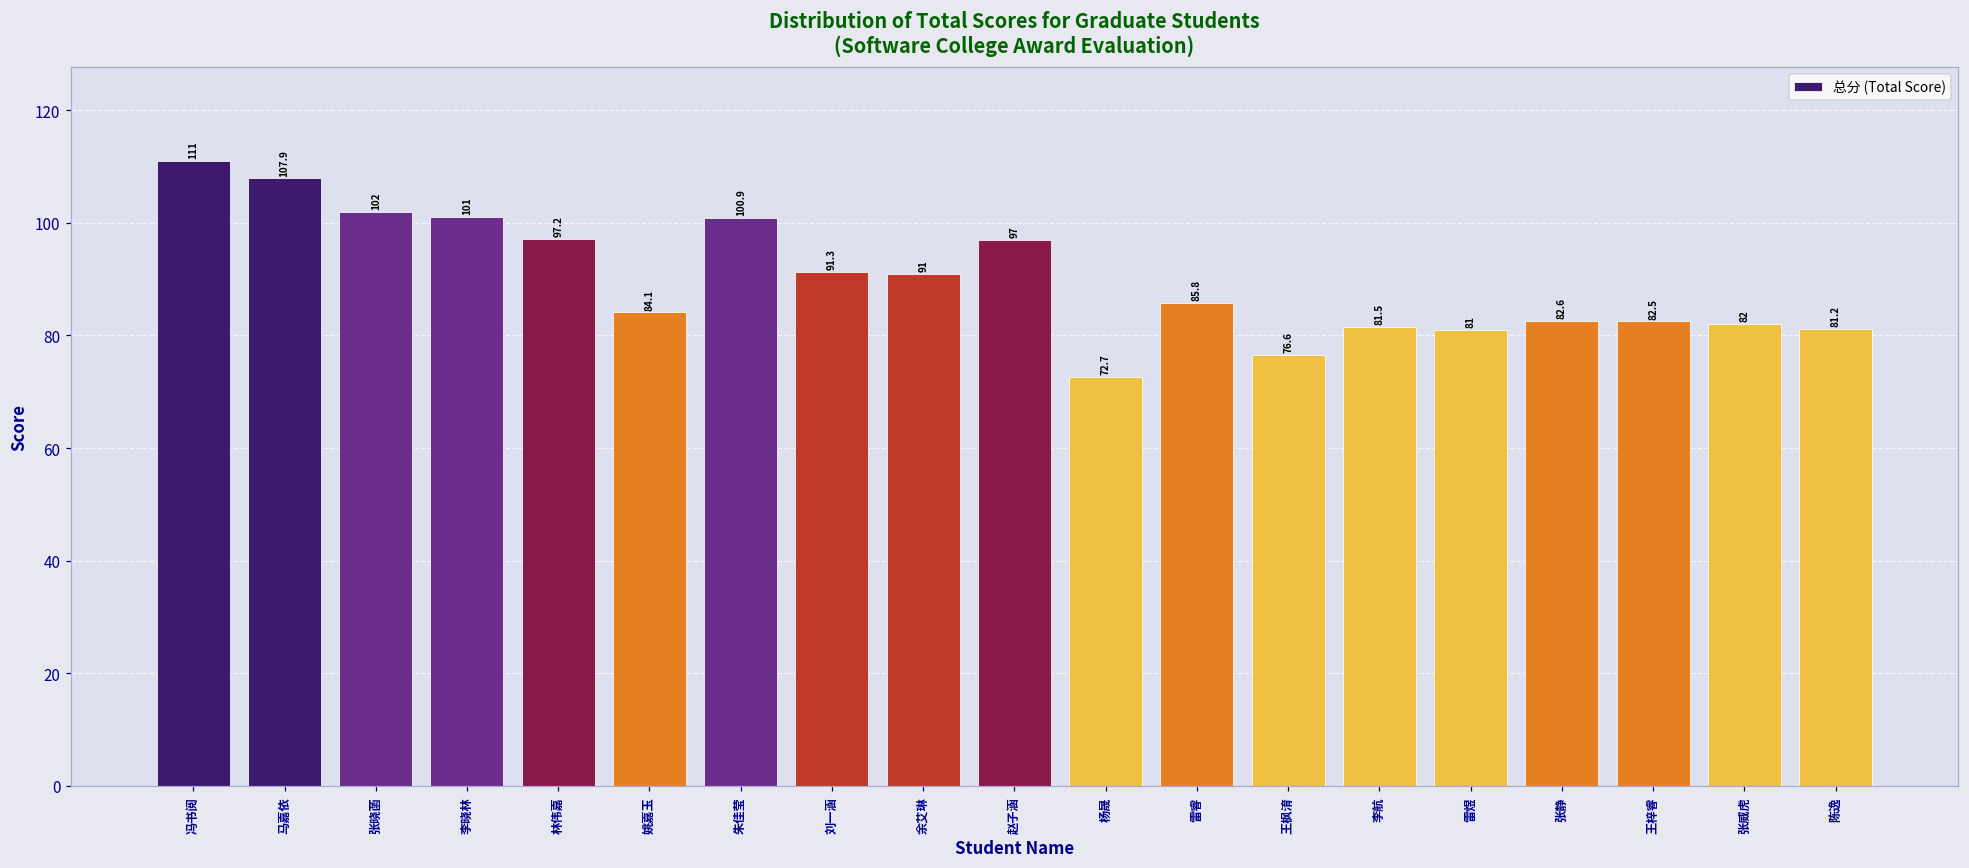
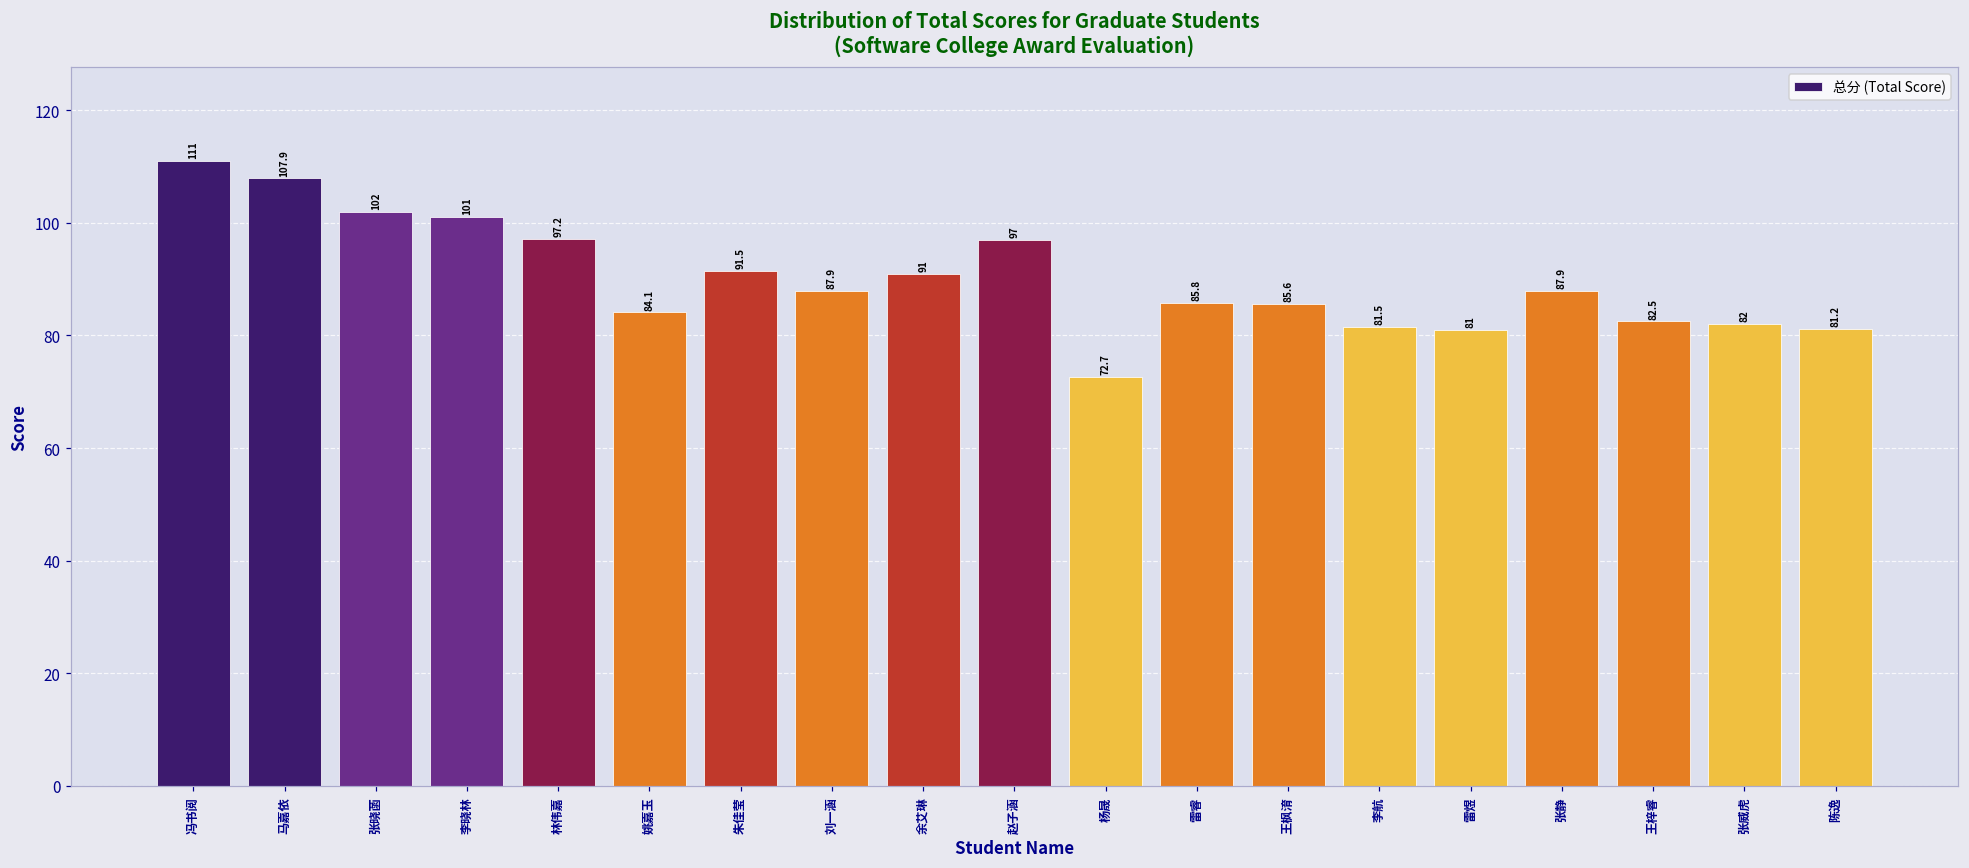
朱佳莹: 100.9 -> 91.5
刘一涵: 91.3 -> 87.9
王枫淯: 76.6 -> 85.6
张静: 82.6 -> 87.9
